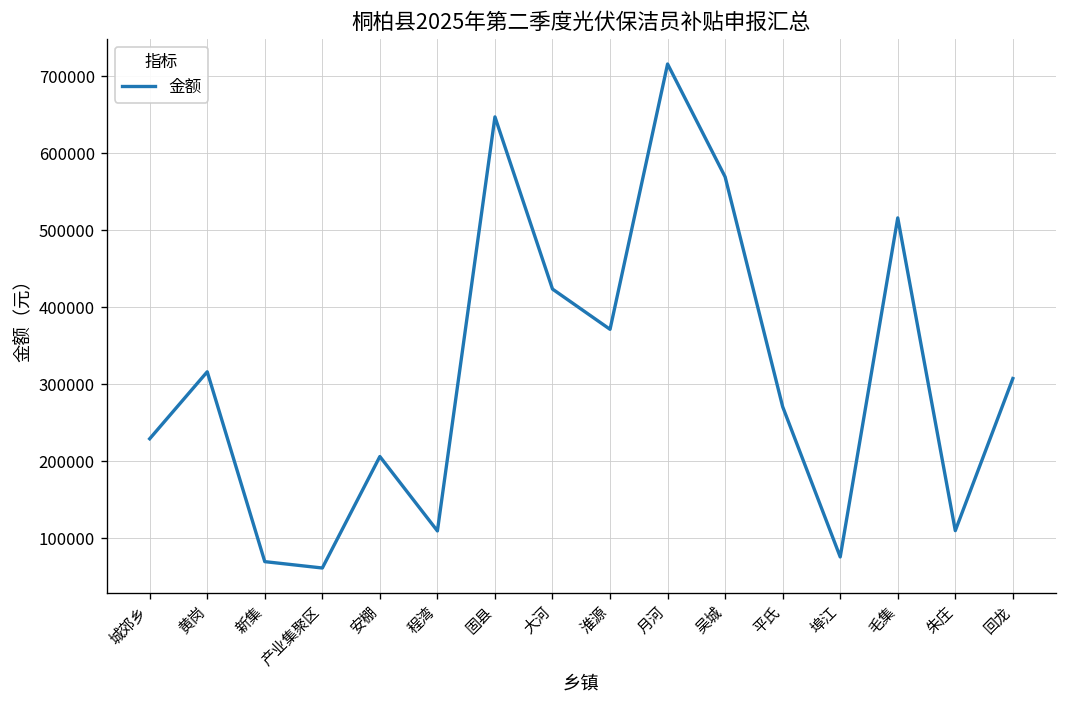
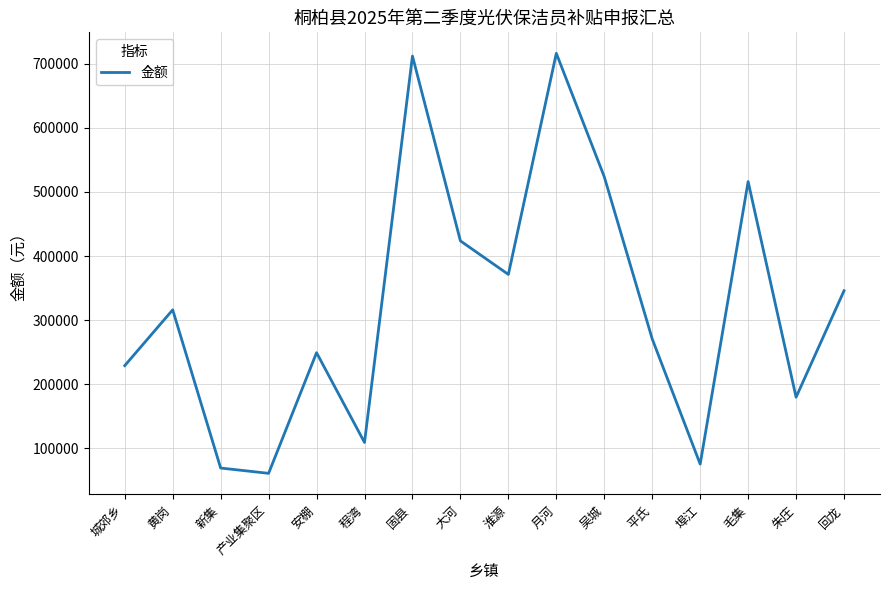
安棚: 210000 -> 250000
固县: 650000 -> 710000
吴城: 570000 -> 520000
朱庄: 110000 -> 180000
回龙: 310000 -> 350000
